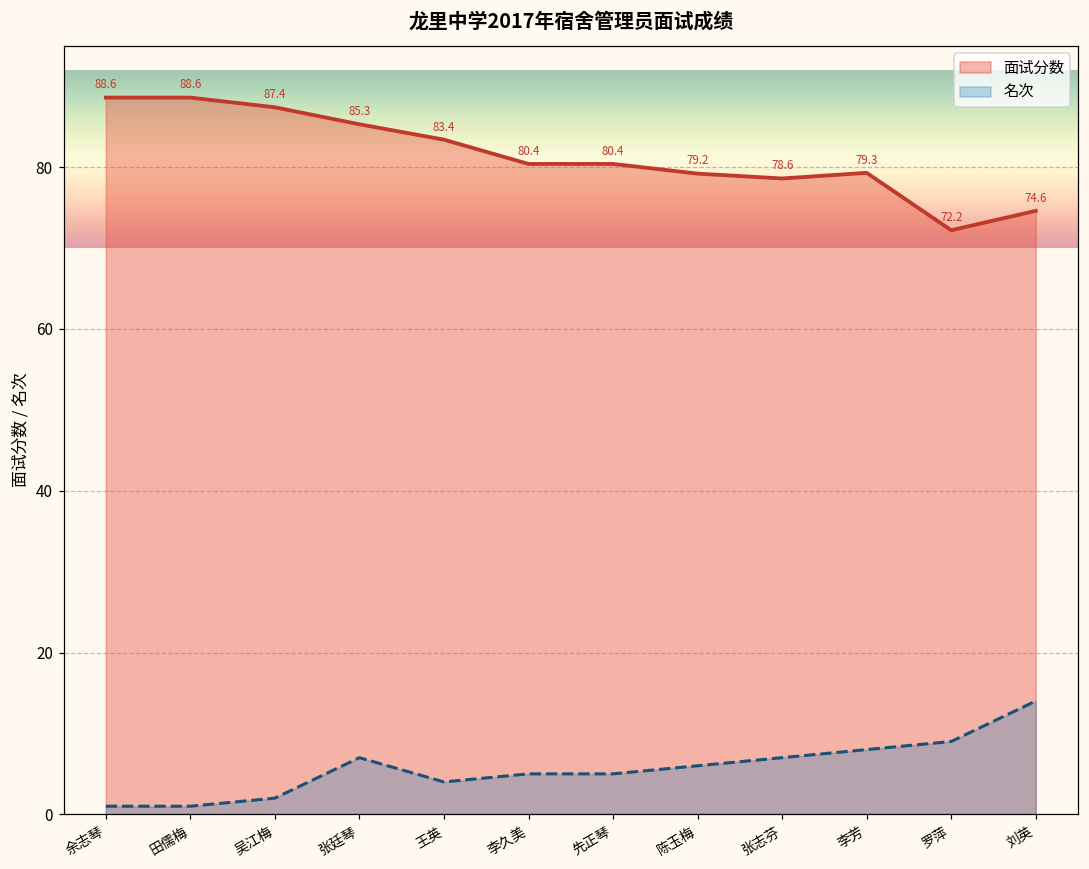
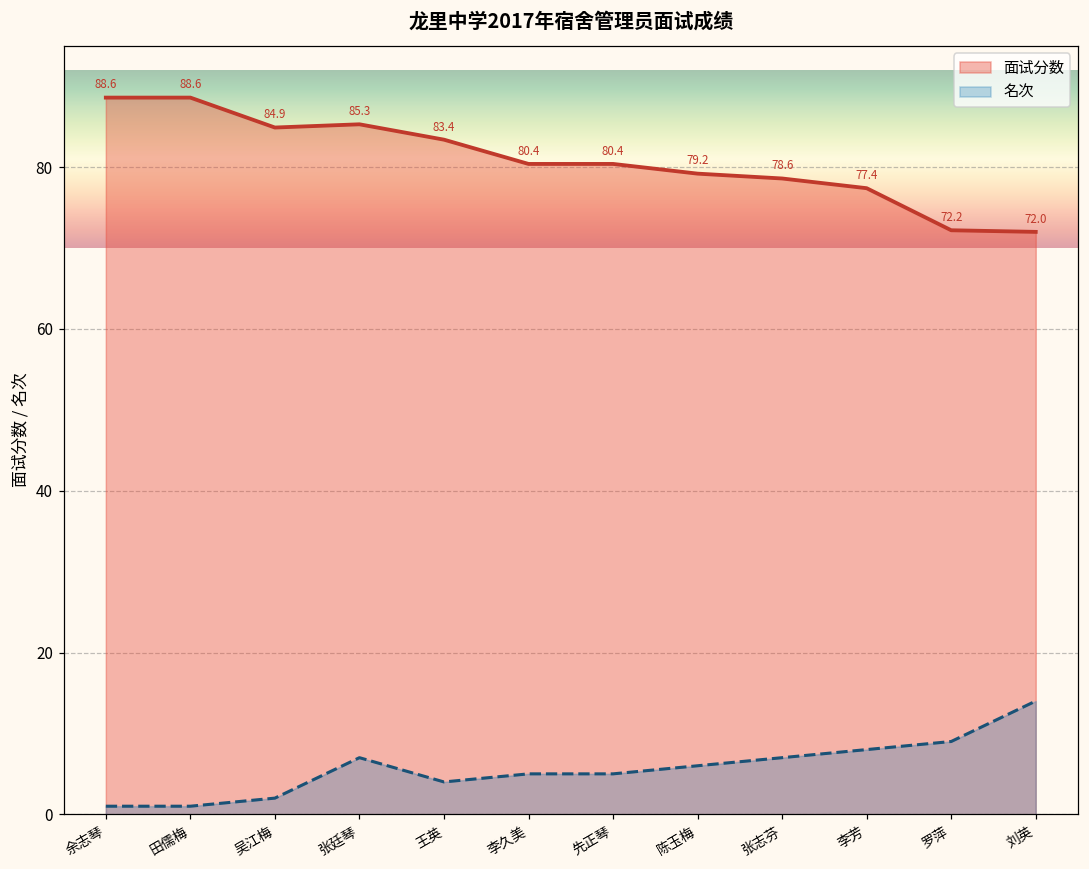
面试分数, 吴江梅: 87.4 -> 84.9
面试分数, 李芳: 79.3 -> 77.4
面试分数, 刘英: 74.6 -> 72.0
